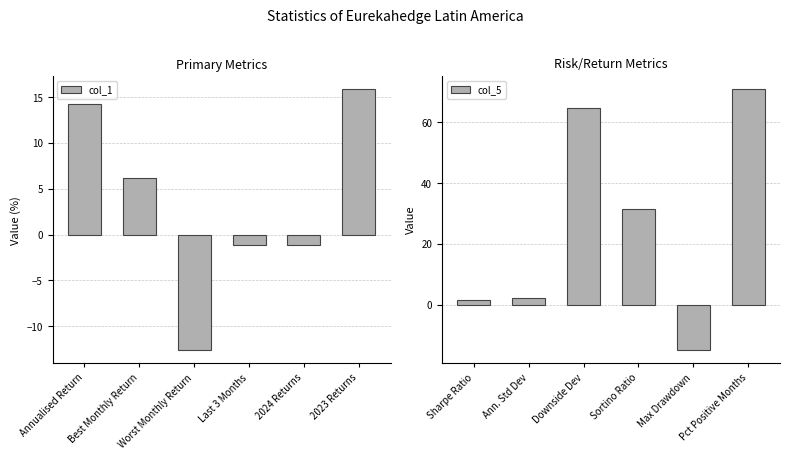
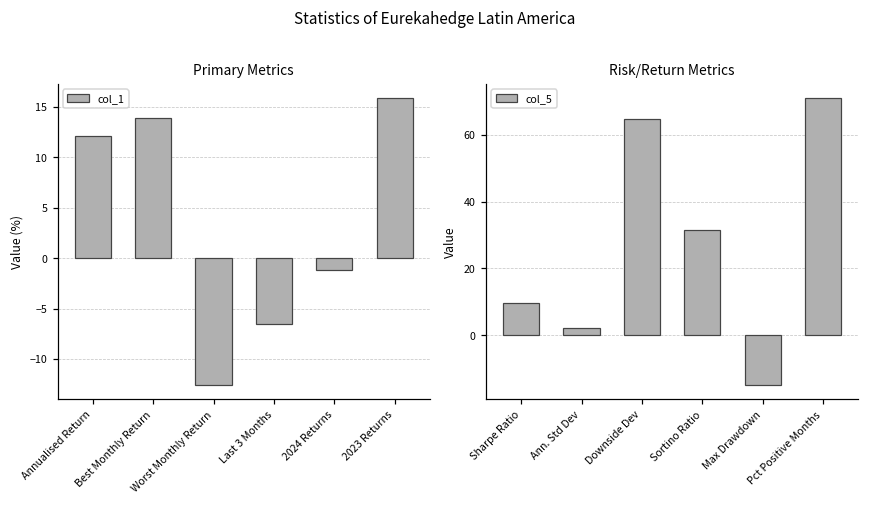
Primary Metrics, Annualised Return: 14 -> 12
Primary Metrics, Best Monthly Return: 6 -> 14
Primary Metrics, Last 3 Months: -1 -> -7
Risk/Return Metrics, Sharpe Ratio: 1 -> 10
